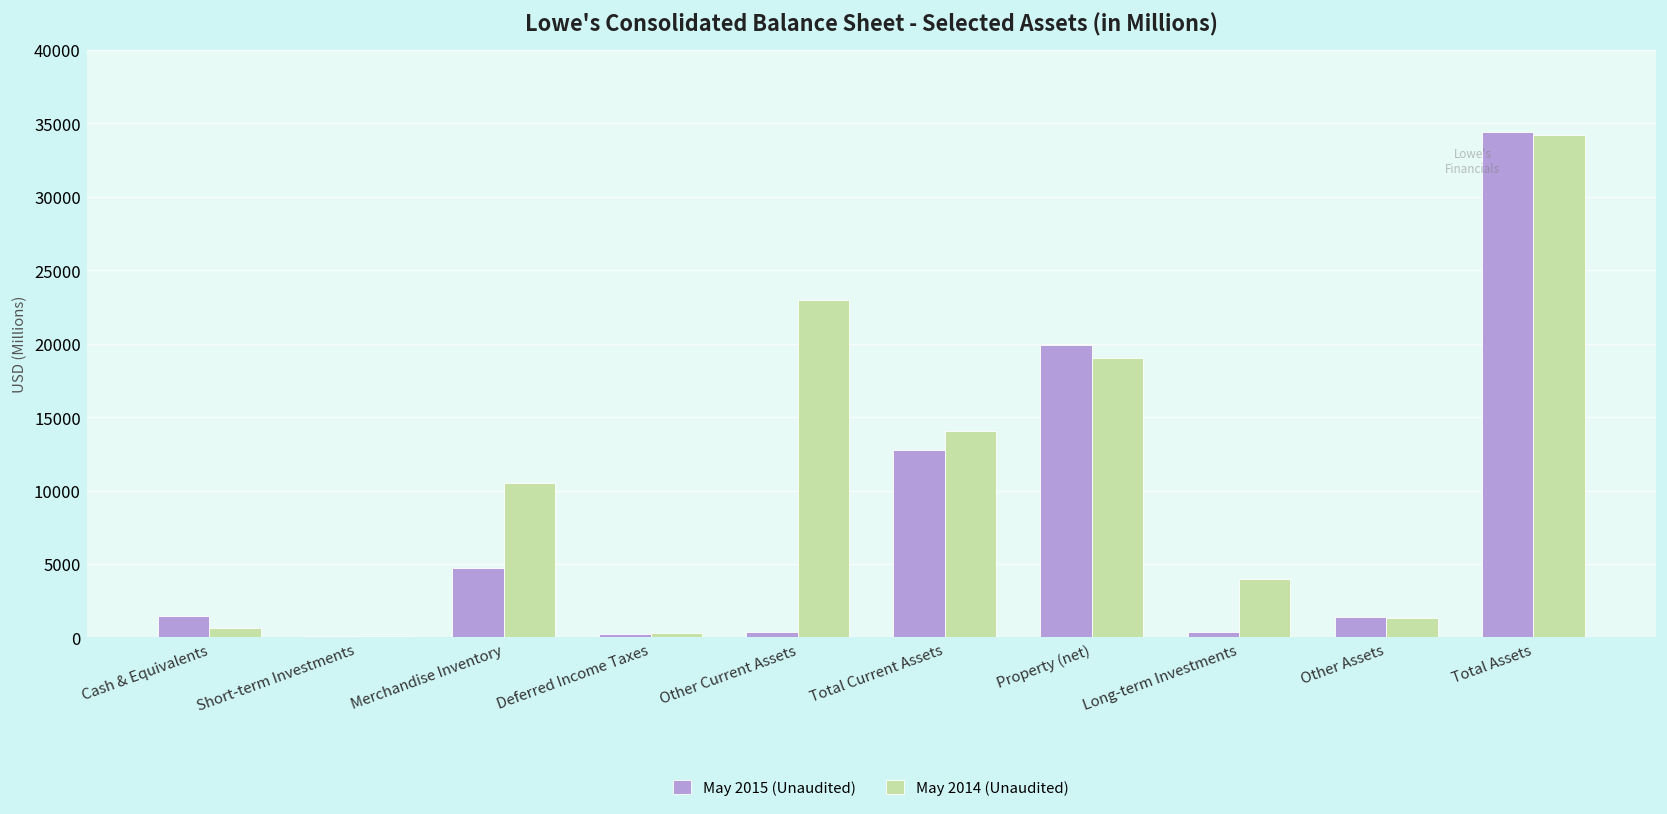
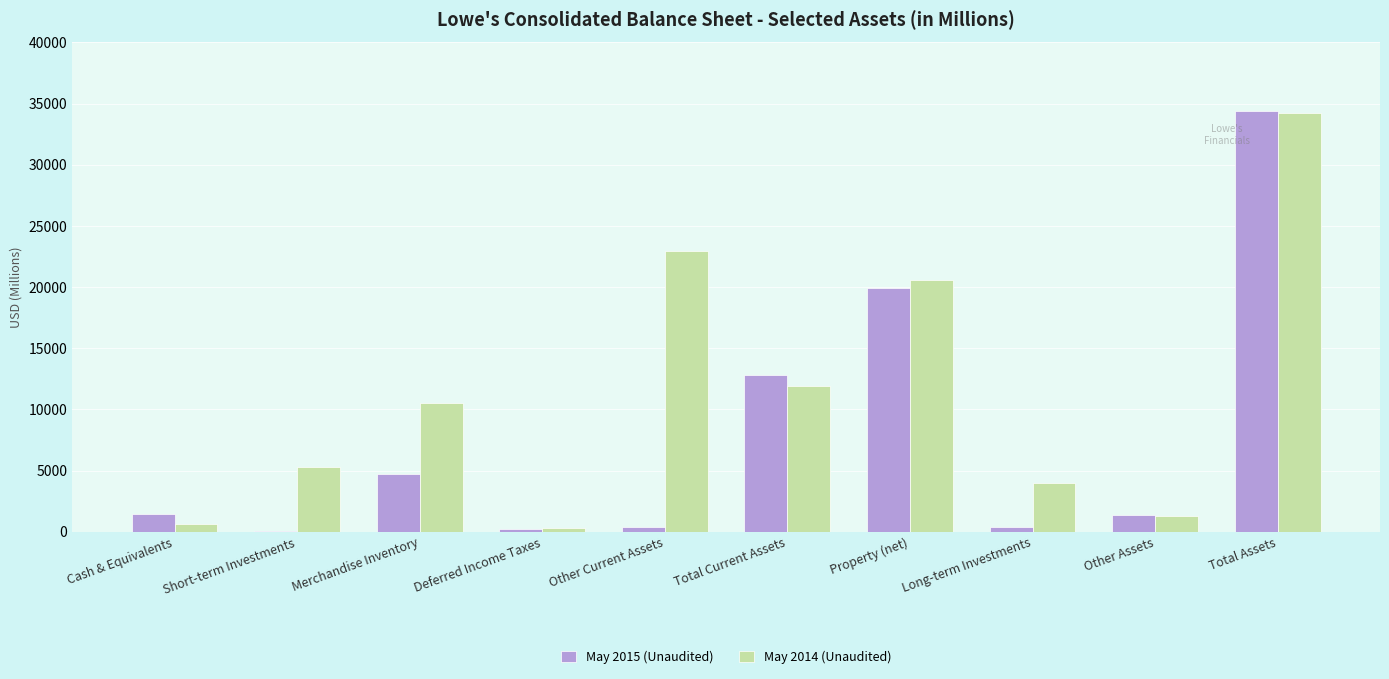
May 2014 (Unaudited), Short-term Investments: 100 -> 5300
May 2014 (Unaudited), Total Current Assets: 14100 -> 12000
May 2014 (Unaudited), Property (net): 19000 -> 20600
